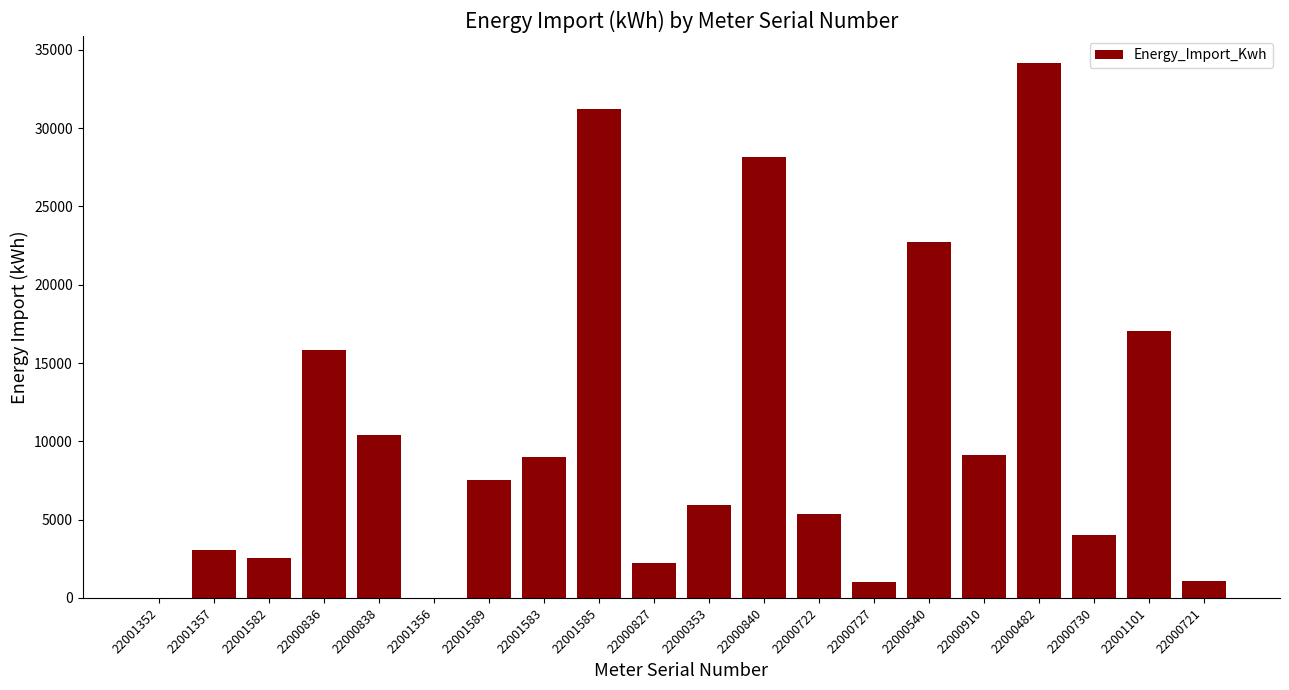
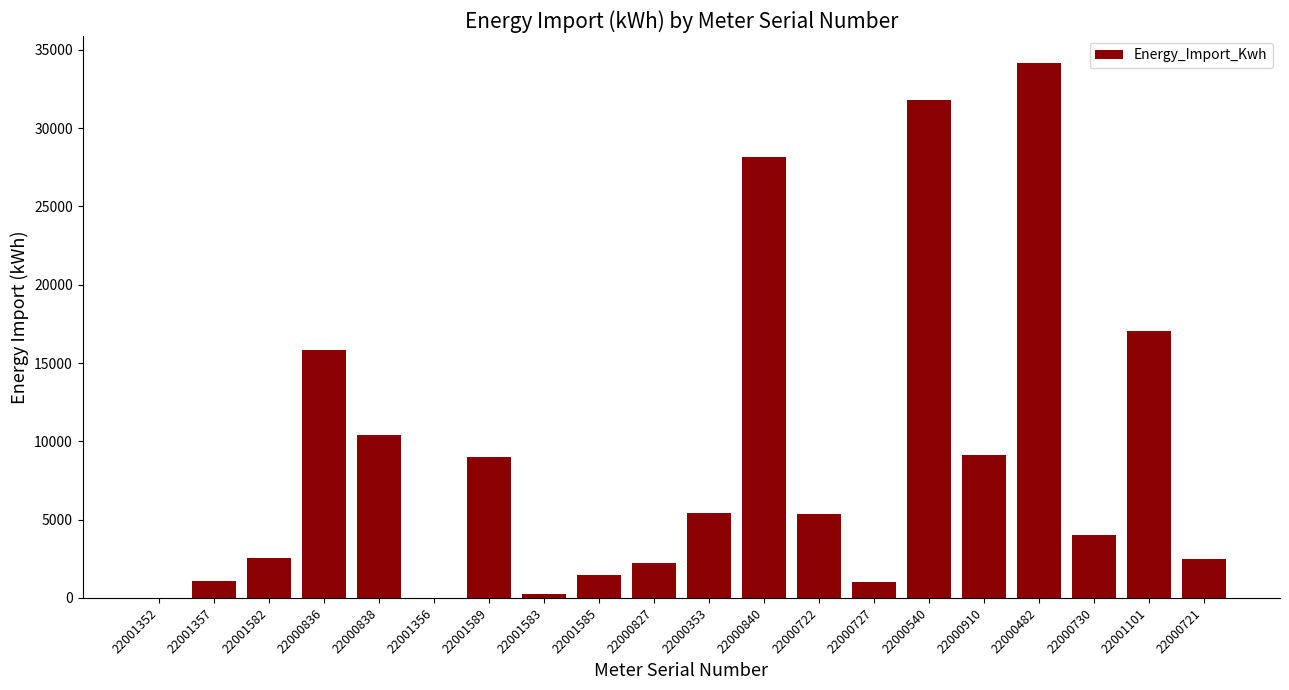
22001357: 3000 -> 1100
22001589: 7500 -> 9000
22001583: 9000 -> 200
22001585: 31200 -> 1400
22000353: 6000 -> 5400
22000540: 22800 -> 31800
22000721: 1100 -> 2500
